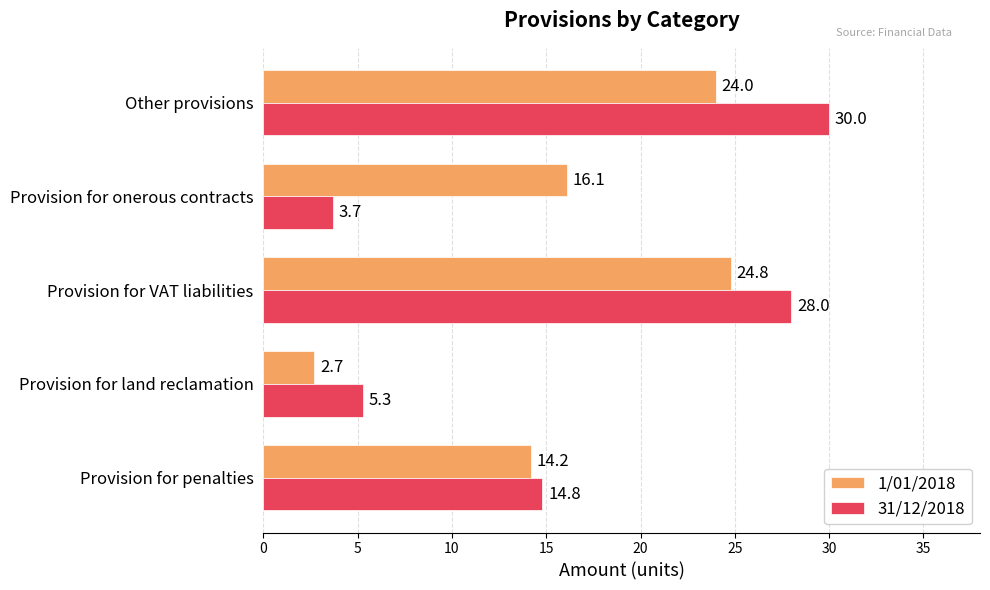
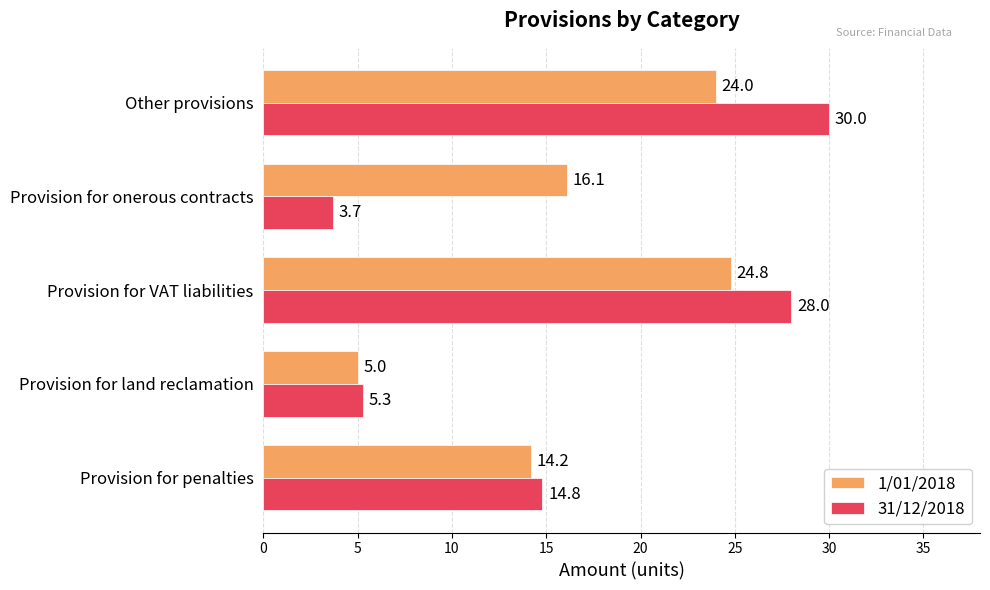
1/01/2018, Provision for land reclamation: 2.7 -> 5.0
